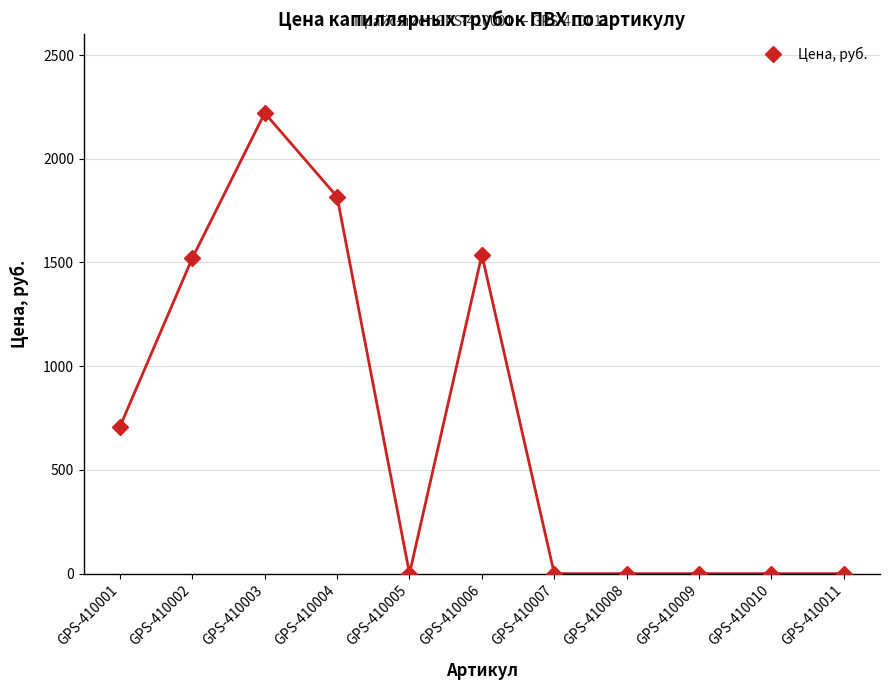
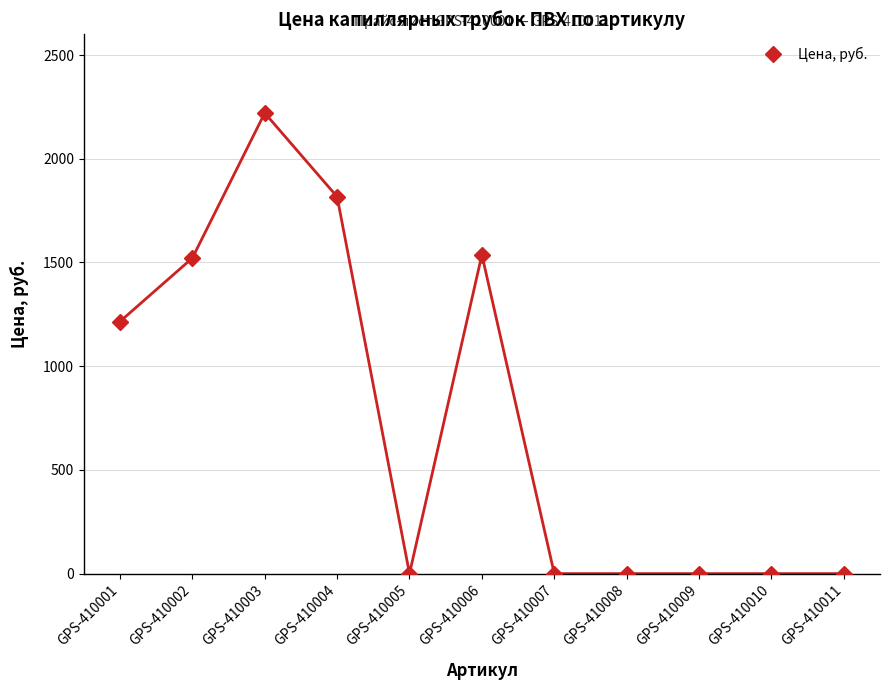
GPS-410001: 710 -> 1220
